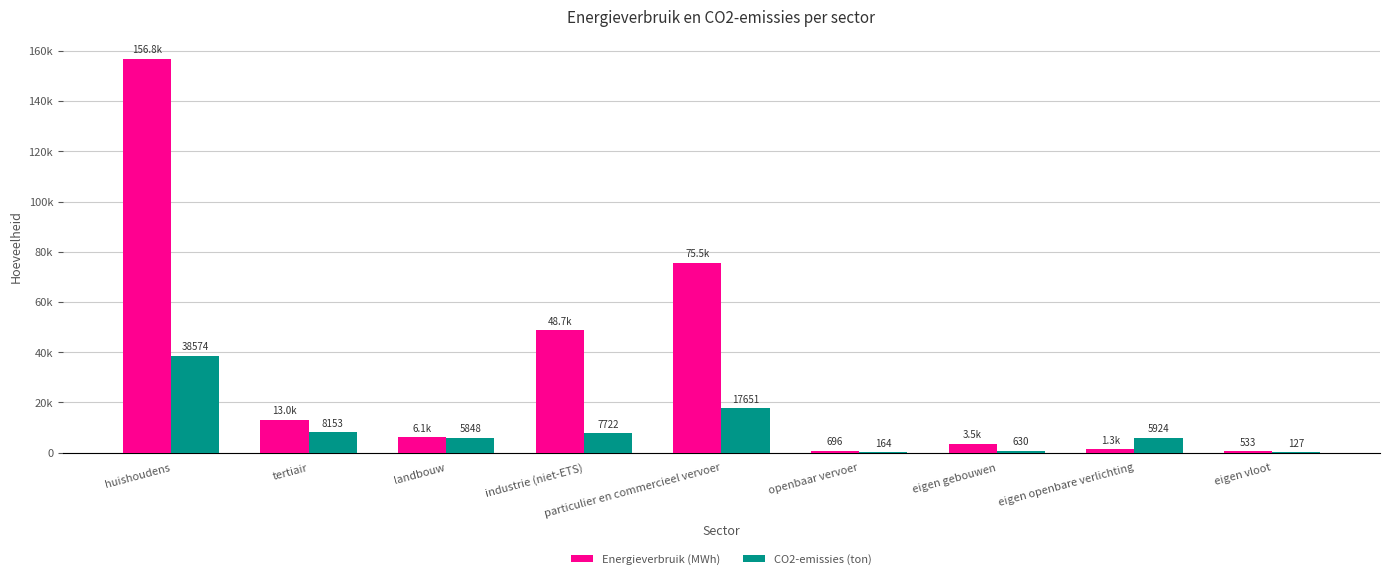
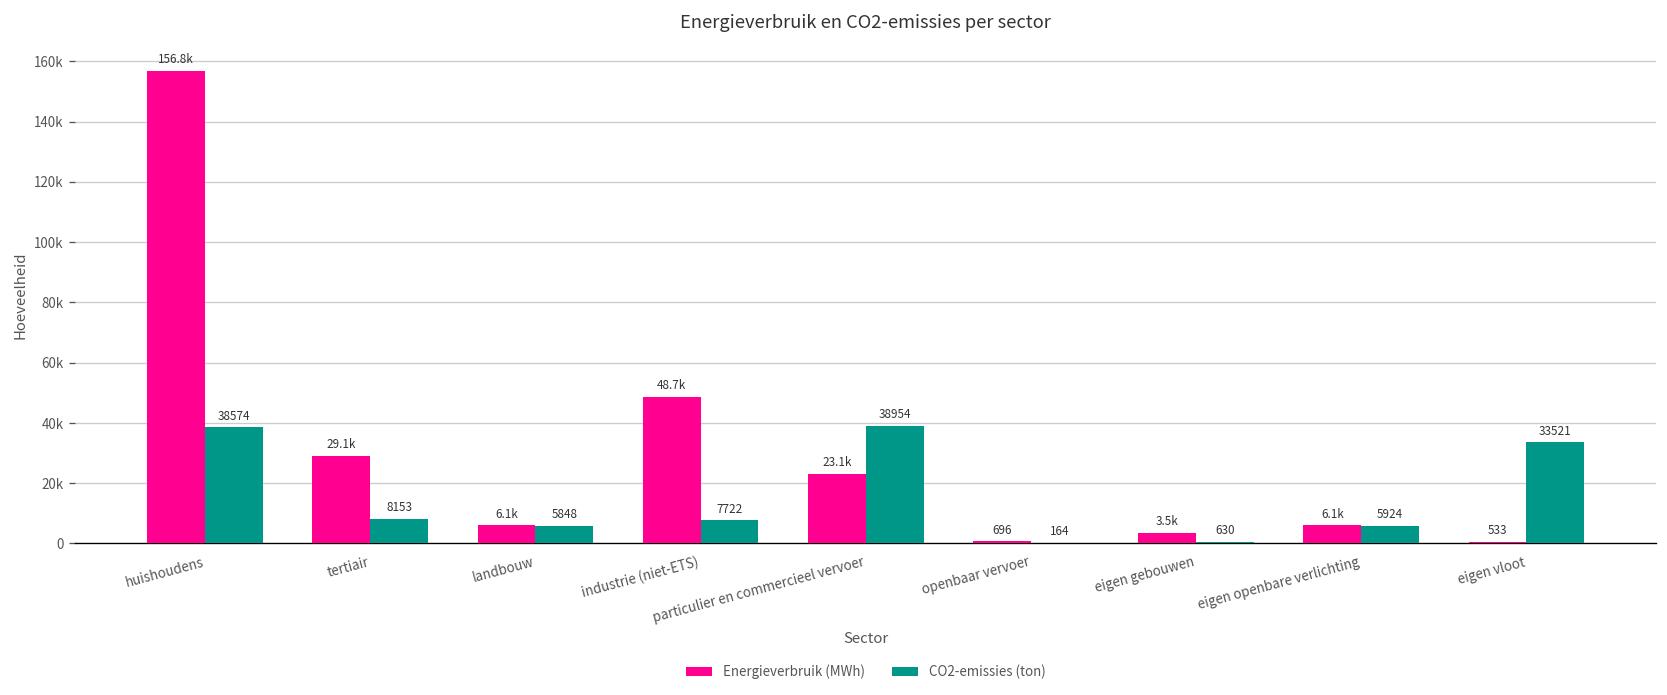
Energieverbruik (MWh), tertiair: 13.0k -> 29.1k
Energieverbruik (MWh), particulier en commercieel vervoer: 75.5k -> 23.1k
CO2-emissies (ton), particulier en commercieel vervoer: 17651 -> 38954
Energieverbruik (MWh), eigen openbare verlichting: 1.3k -> 6.1k
CO2-emissies (ton), eigen vloot: 127 -> 33521
